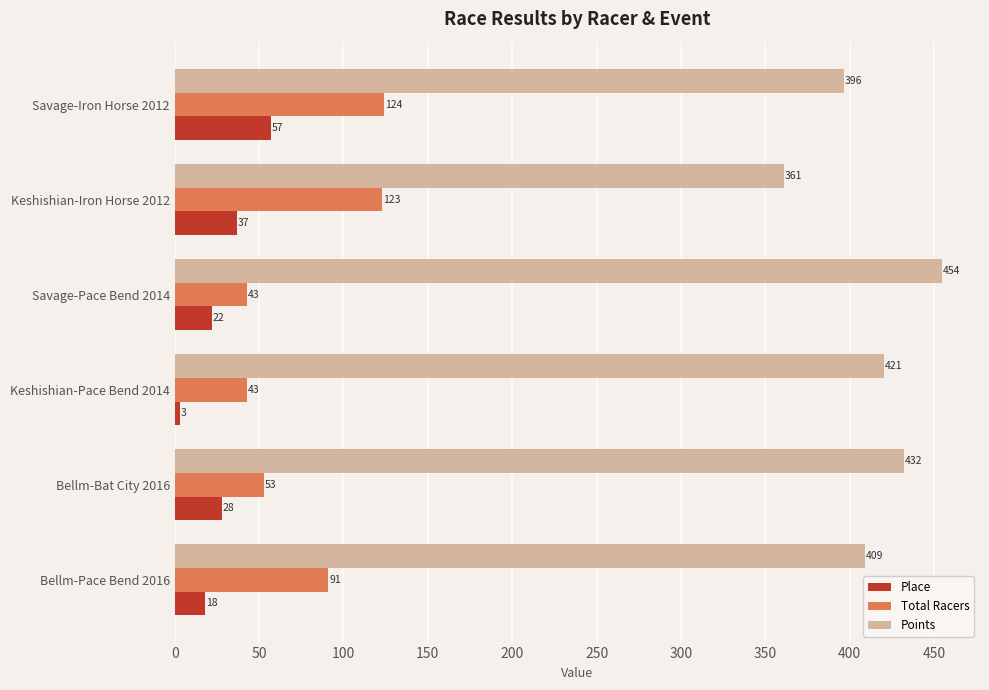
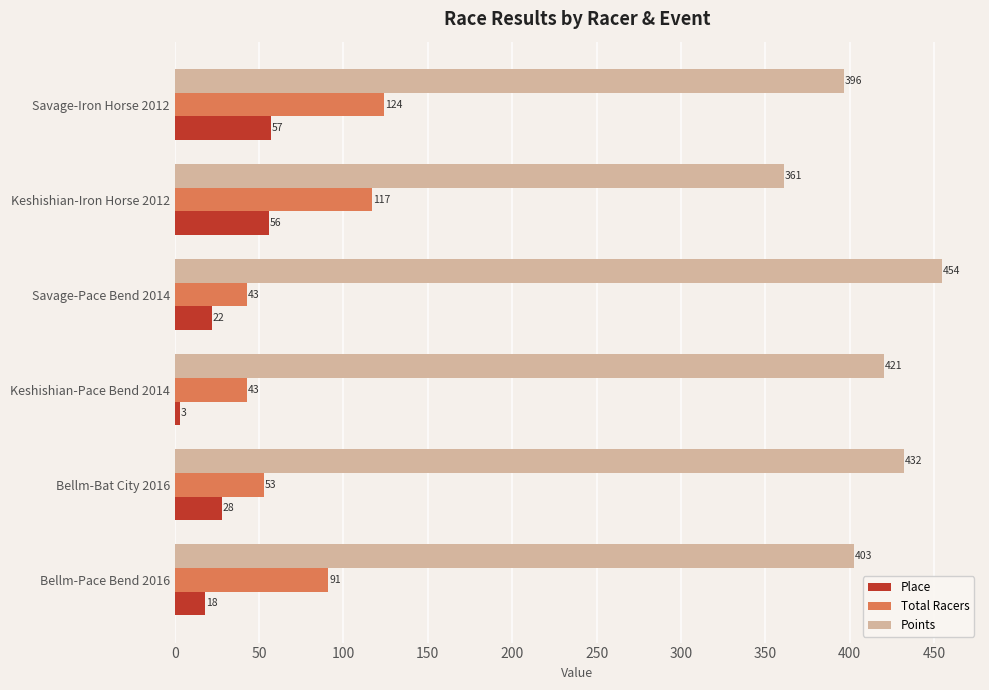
Total Racers, Keshishian-Iron Horse 2012: 123 -> 117
Place, Keshishian-Iron Horse 2012: 37 -> 56
Points, Bellm-Pace Bend 2016: 409 -> 403
